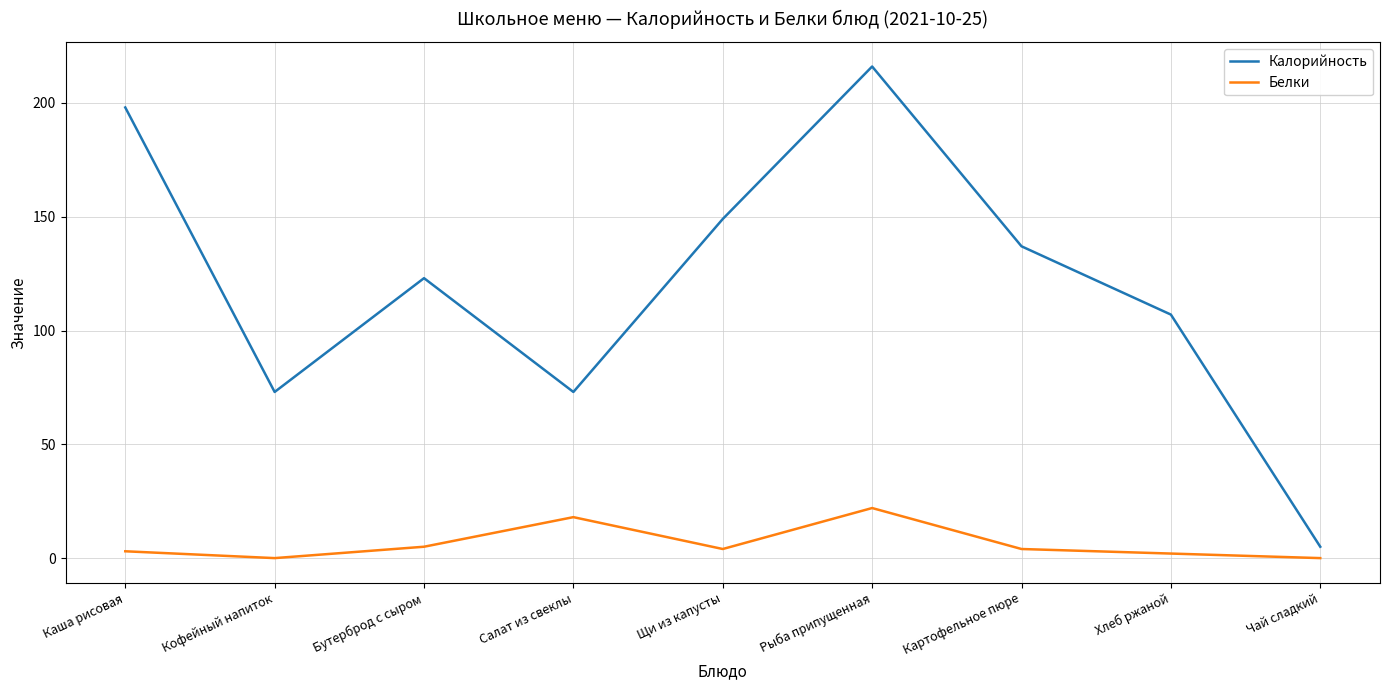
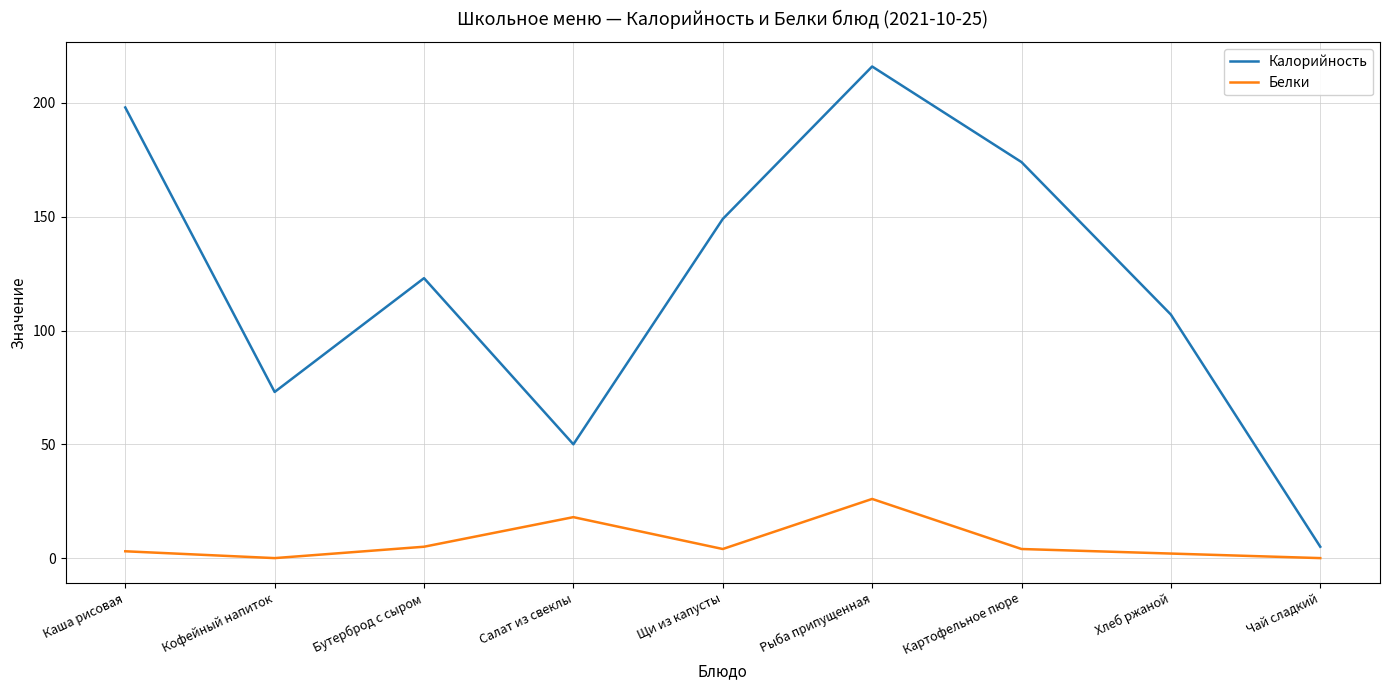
Калорийность, Салат из свеклы: 73 -> 50
Белки, Рыба припущенная: 22 -> 26
Калорийность, Картофельное пюре: 137 -> 174
